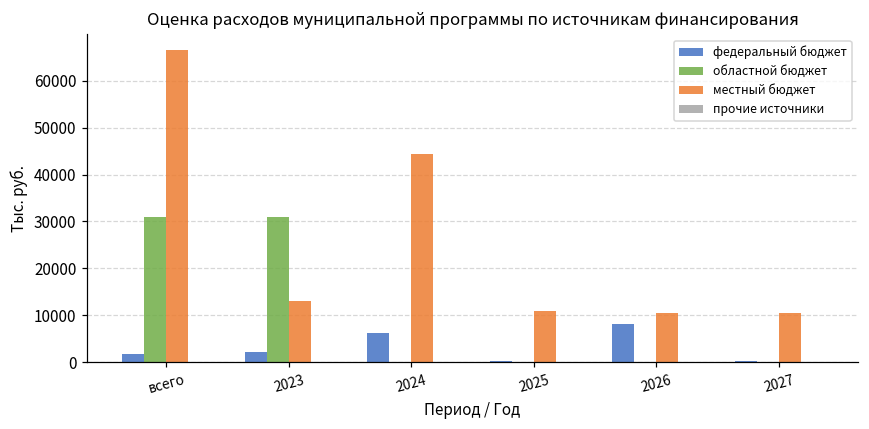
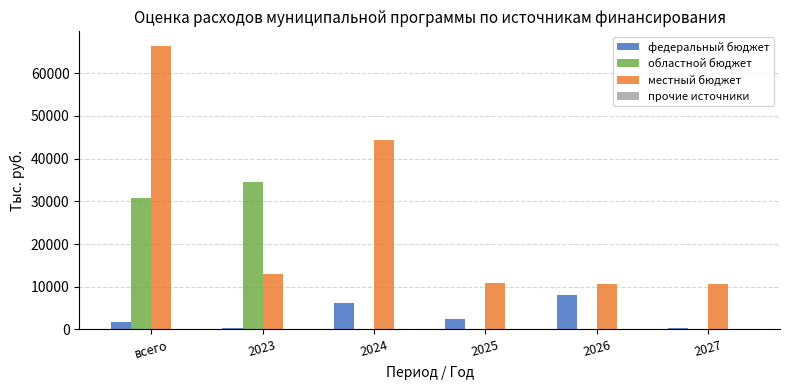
федеральный бюджет, 2023: 2000 -> 0
областной бюджет, 2023: 31000 -> 34000
федеральный бюджет, 2025: 0 -> 2000
